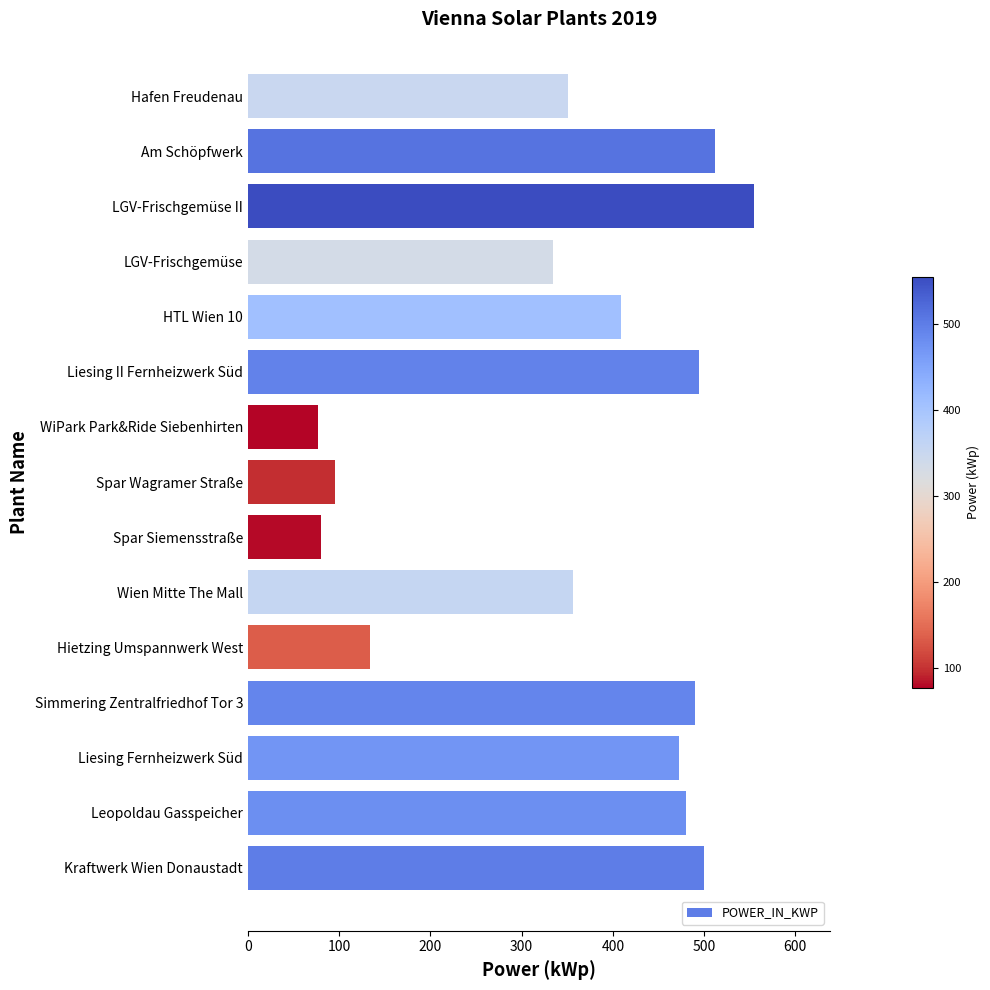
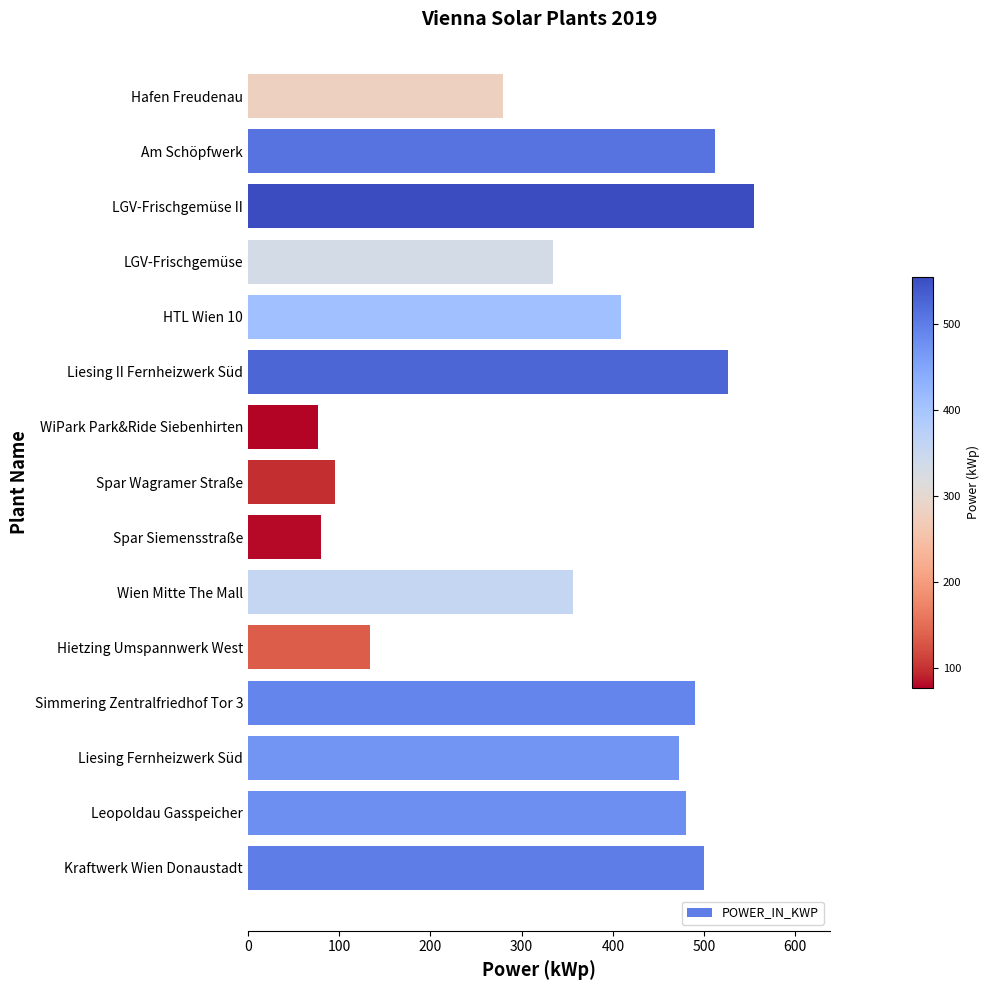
Hafen Freudenau: 350 -> 280
Liesing II Fernheizwerk Süd: 490 -> 530
